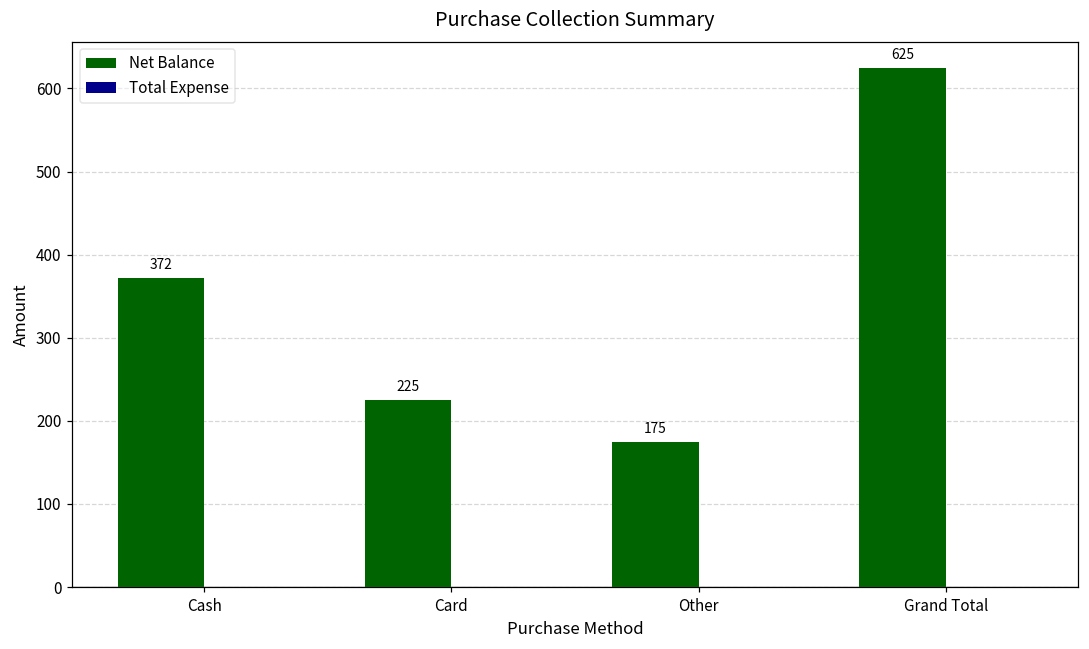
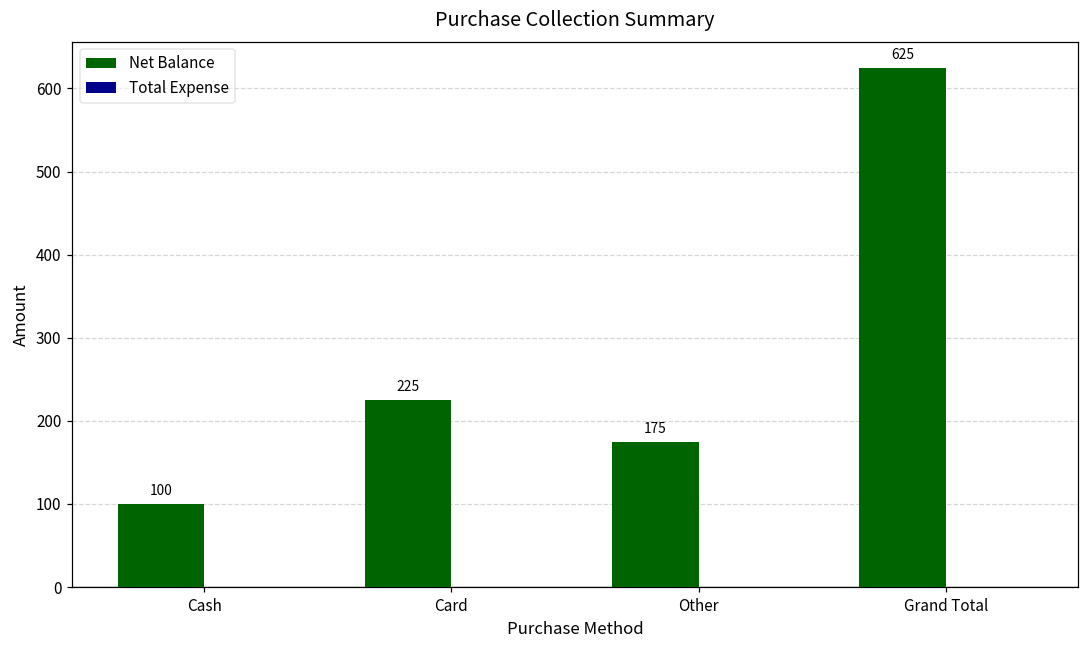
Net Balance, Cash: 372 -> 100
